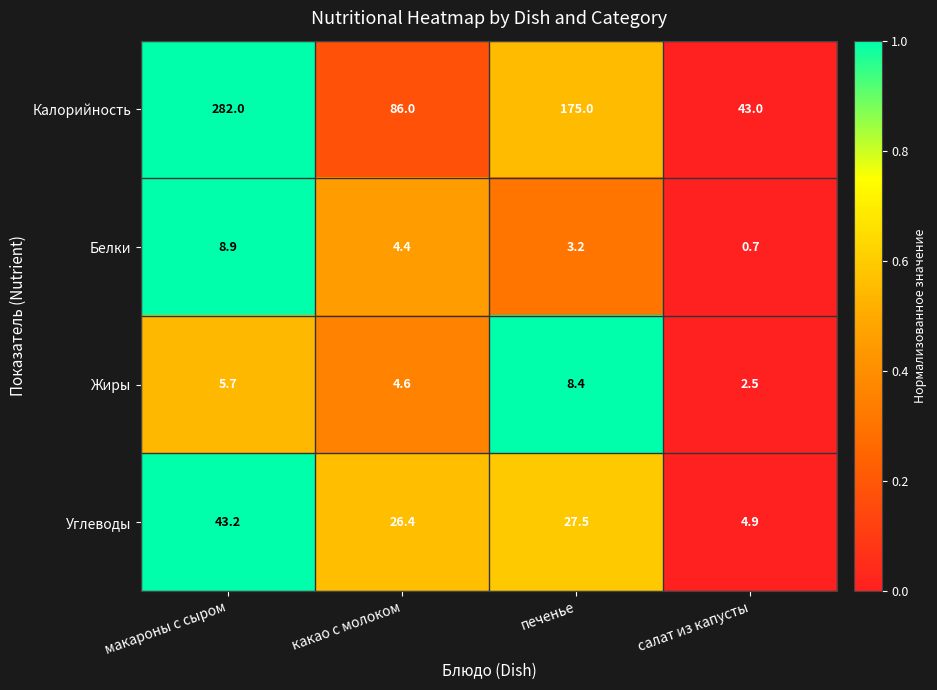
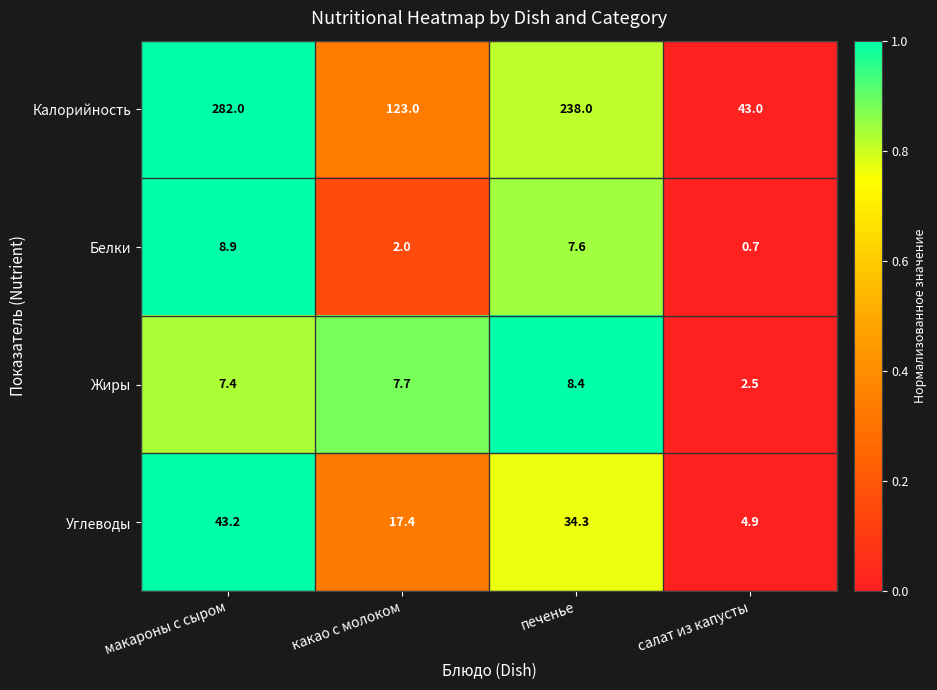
Калорийность, какао с молоком: 86.0 -> 123.0
Калорийность, печенье: 175.0 -> 238.0
Белки, какао с молоком: 4.4 -> 2.0
Белки, печенье: 3.2 -> 7.6
Жиры, макароны с сыром: 5.7 -> 7.4
Жиры, какао с молоком: 4.6 -> 7.7
Углеводы, какао с молоком: 26.4 -> 17.4
Углеводы, печенье: 27.5 -> 34.3
